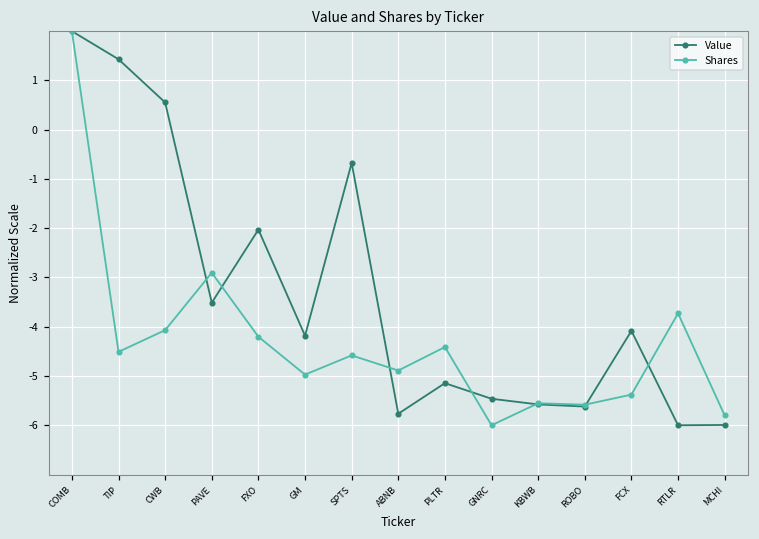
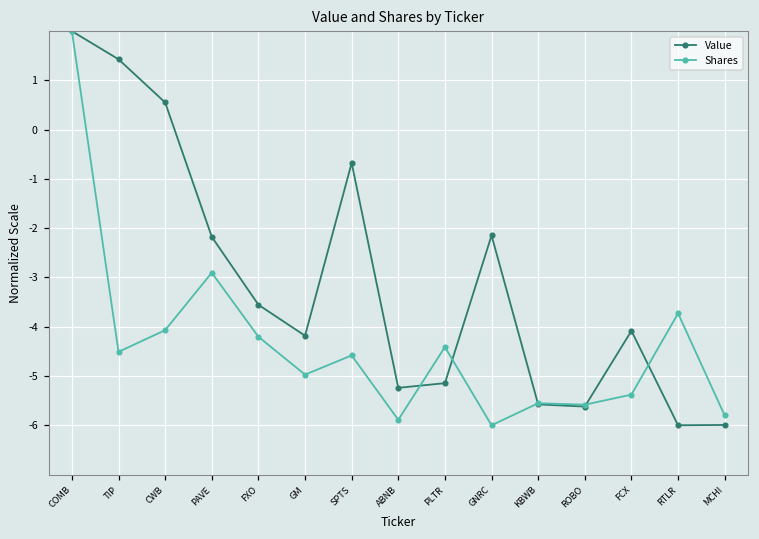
Value, PAVE: -3.5 -> -2.2
Value, FXO: -2.0 -> -3.6
Value, ABNB: -5.8 -> -5.2
Shares, ABNB: -4.9 -> -5.9
Value, GNRC: -5.5 -> -2.1
